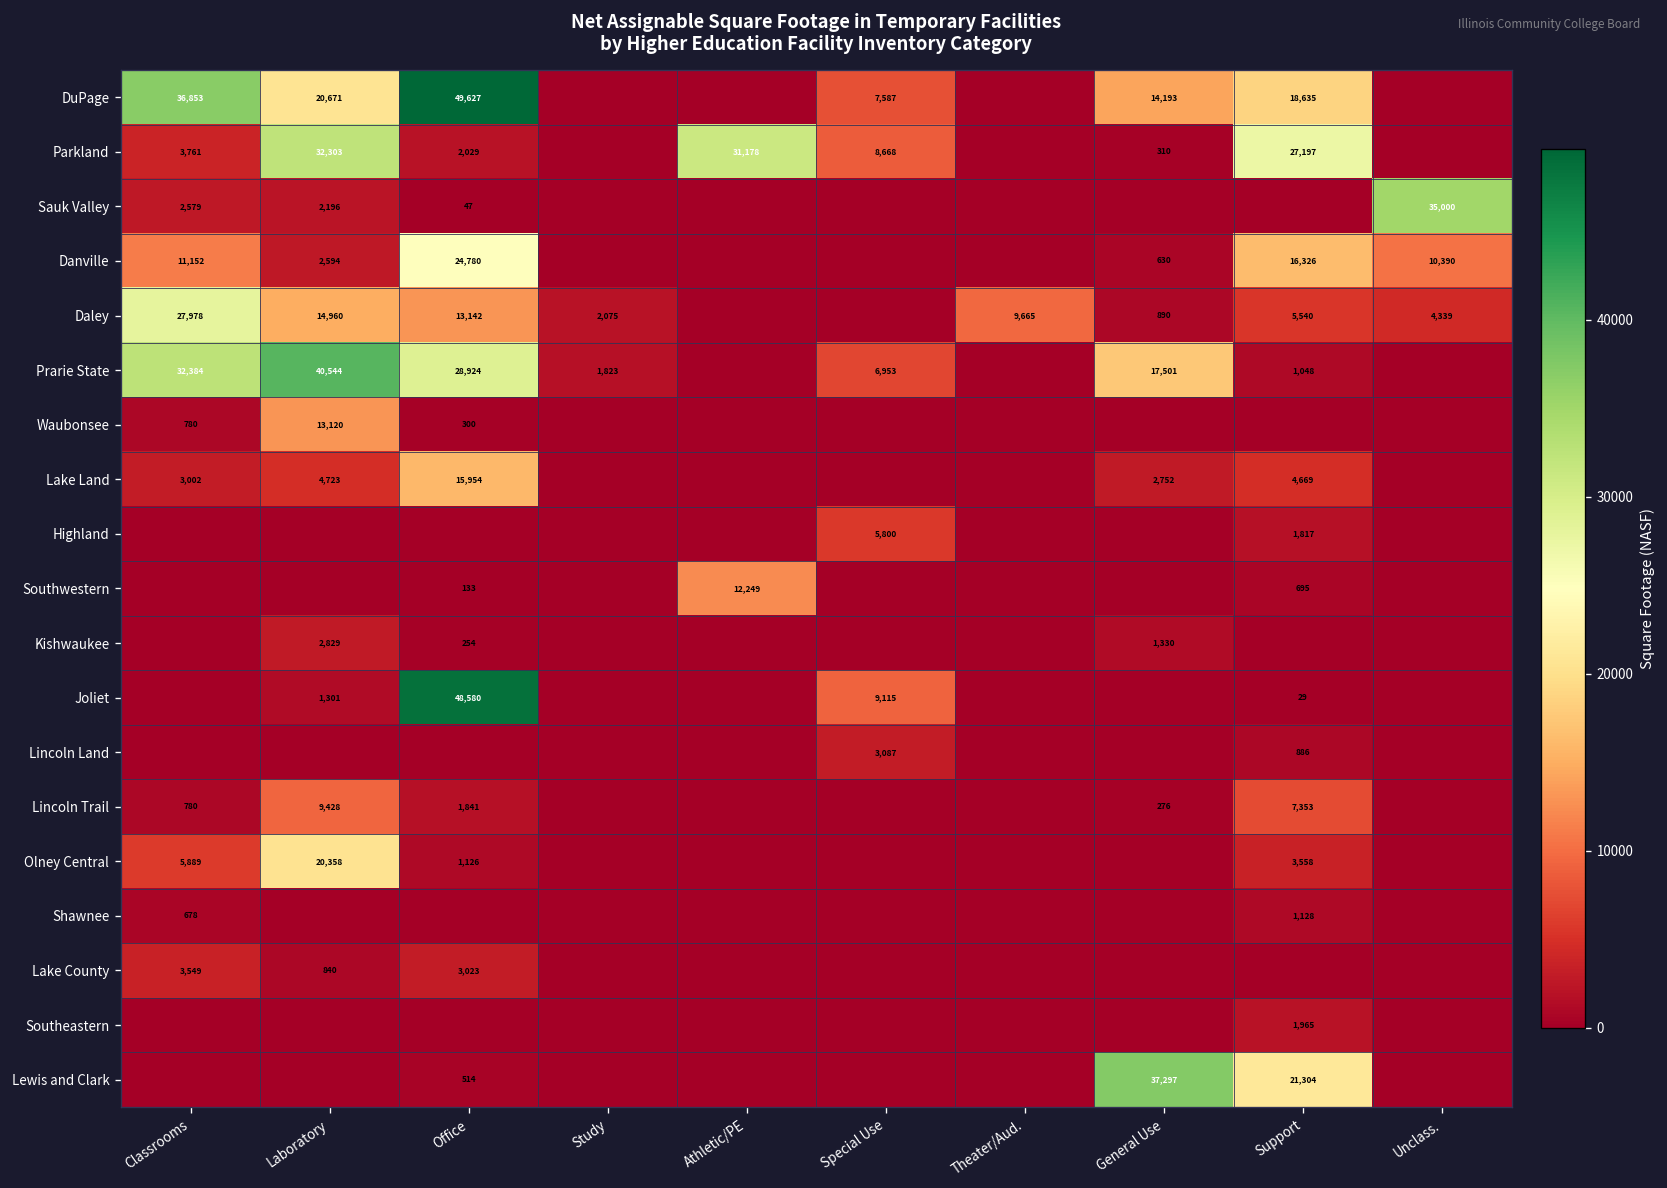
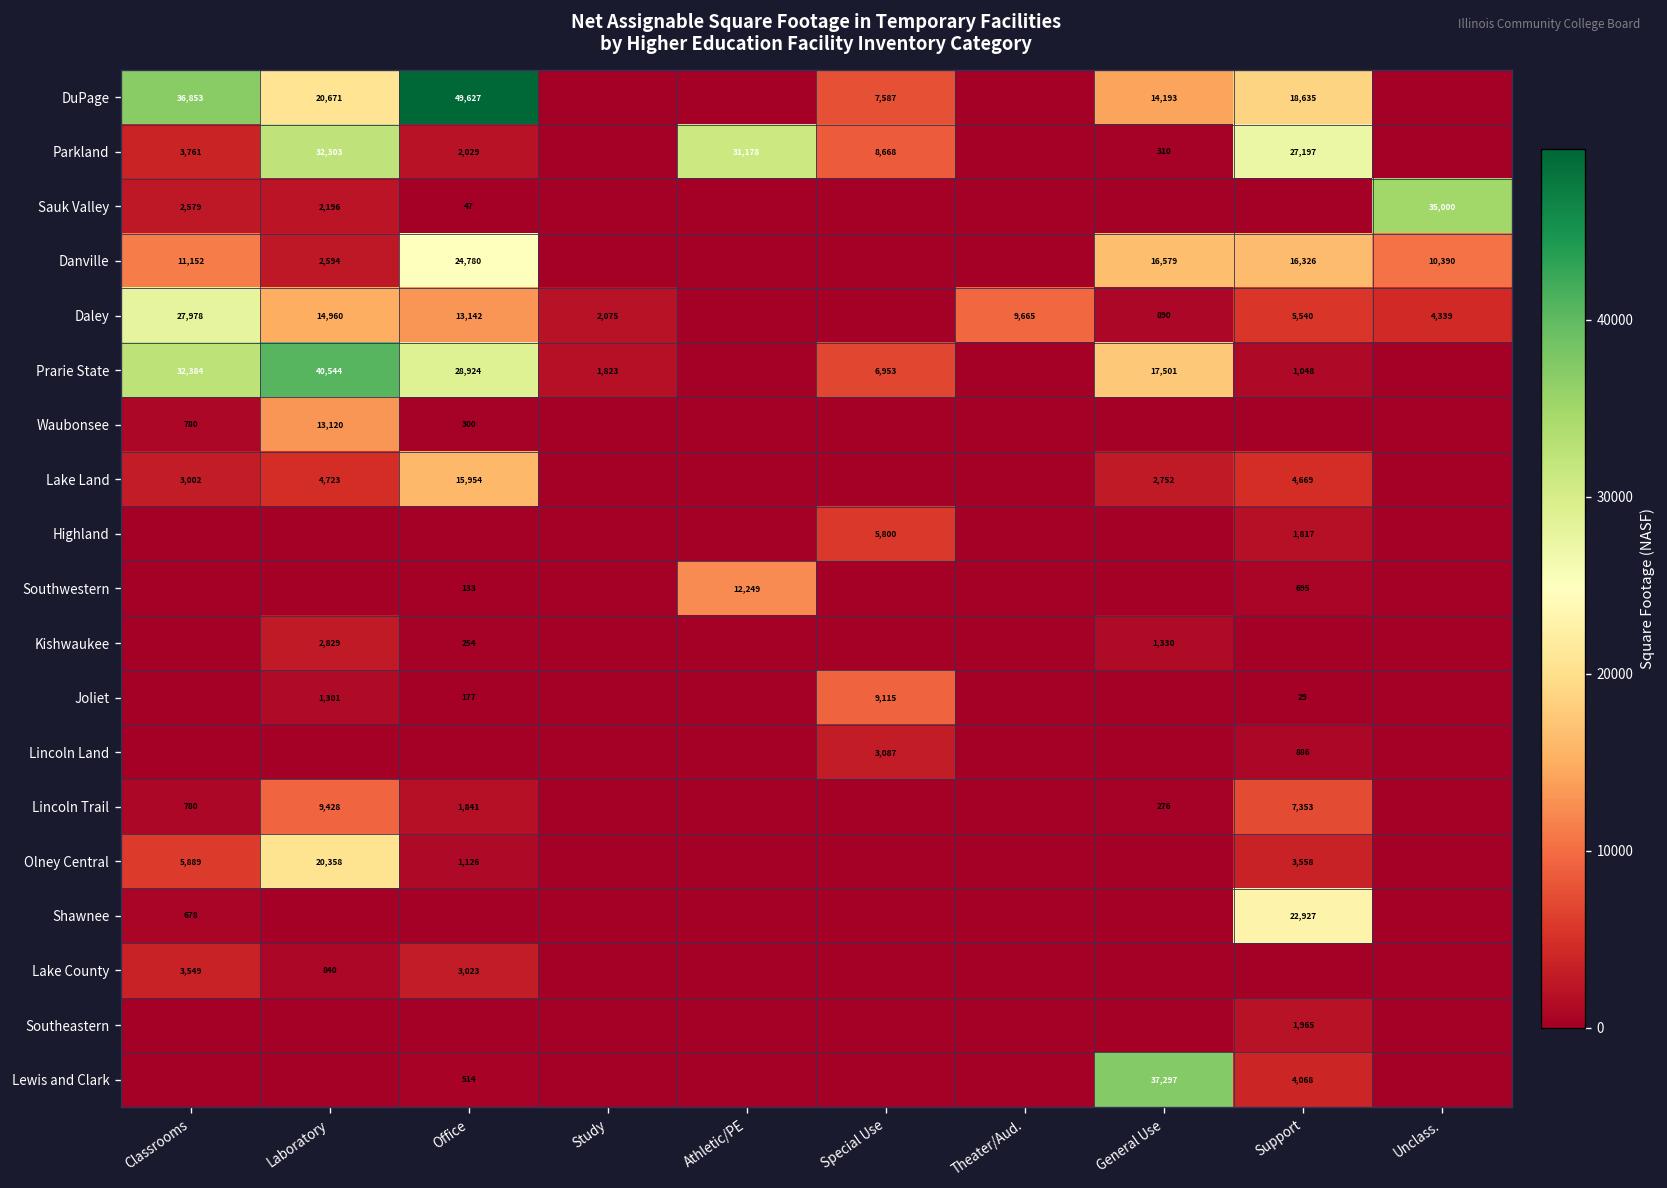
Danville, General Use: 630 -> 16,579
Joliet, Office: 48,580 -> 177
Shawnee, Support: 1,128 -> 22,927
Lewis and Clark, Support: 21,304 -> 4,068
